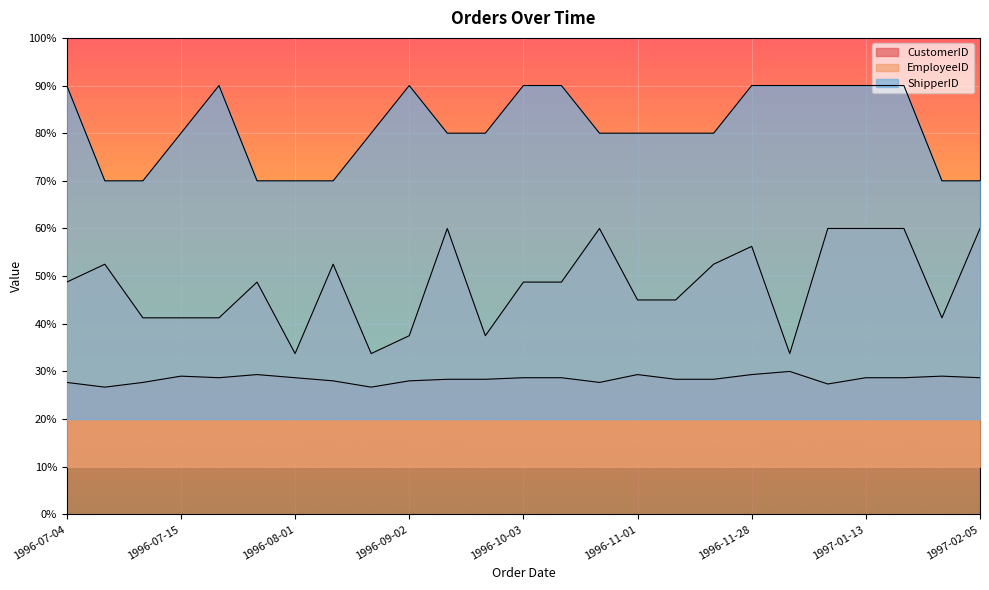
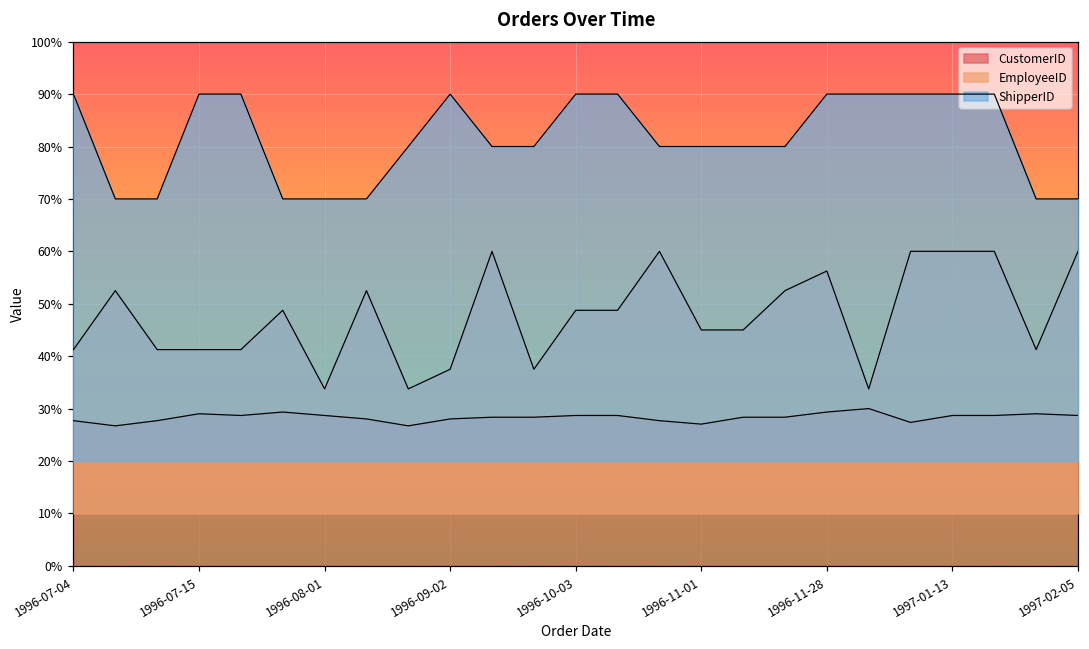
EmployeeID, 1996-07-04: 49% -> 41%
ShipperID, 1996-07-15: 80% -> 90%
CustomerID, 1996-11-01: 29% -> 27%
